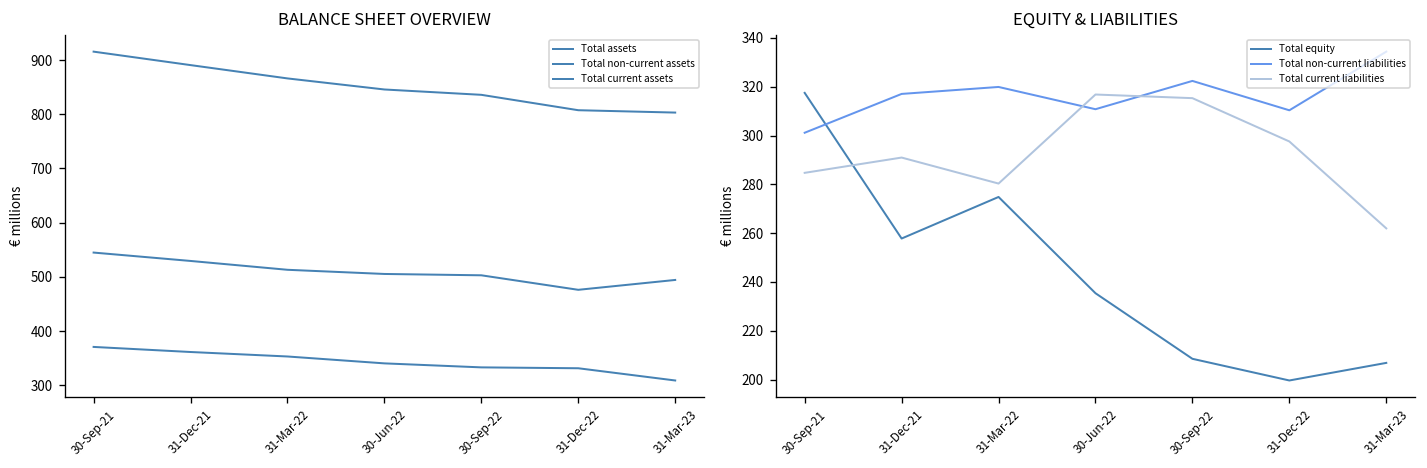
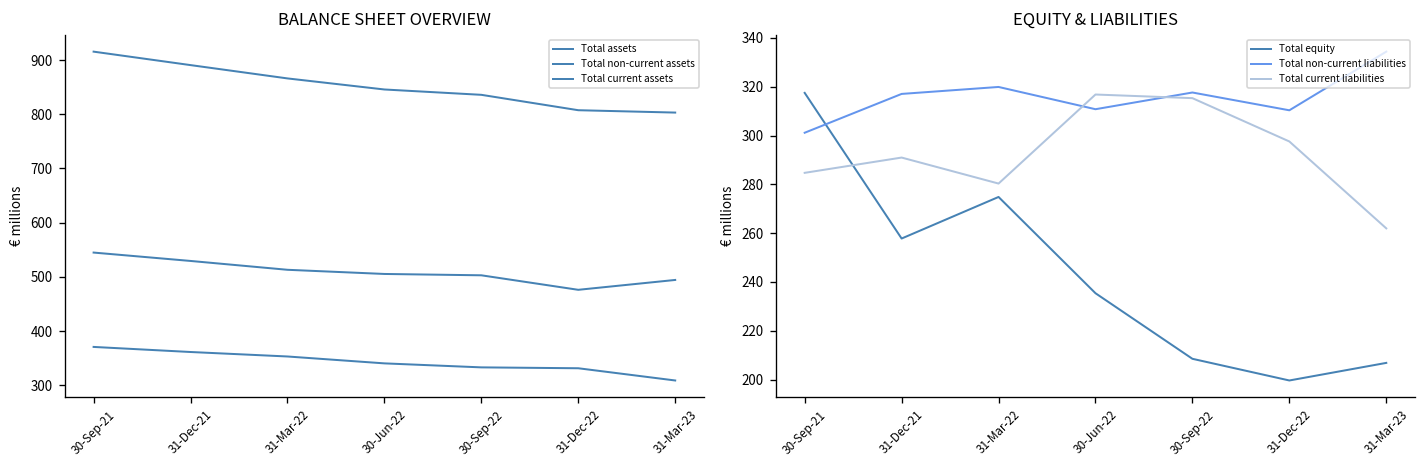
EQUITY & LIABILITIES, Total non-current liabilities, 30-Sep-22: 322 -> 318
